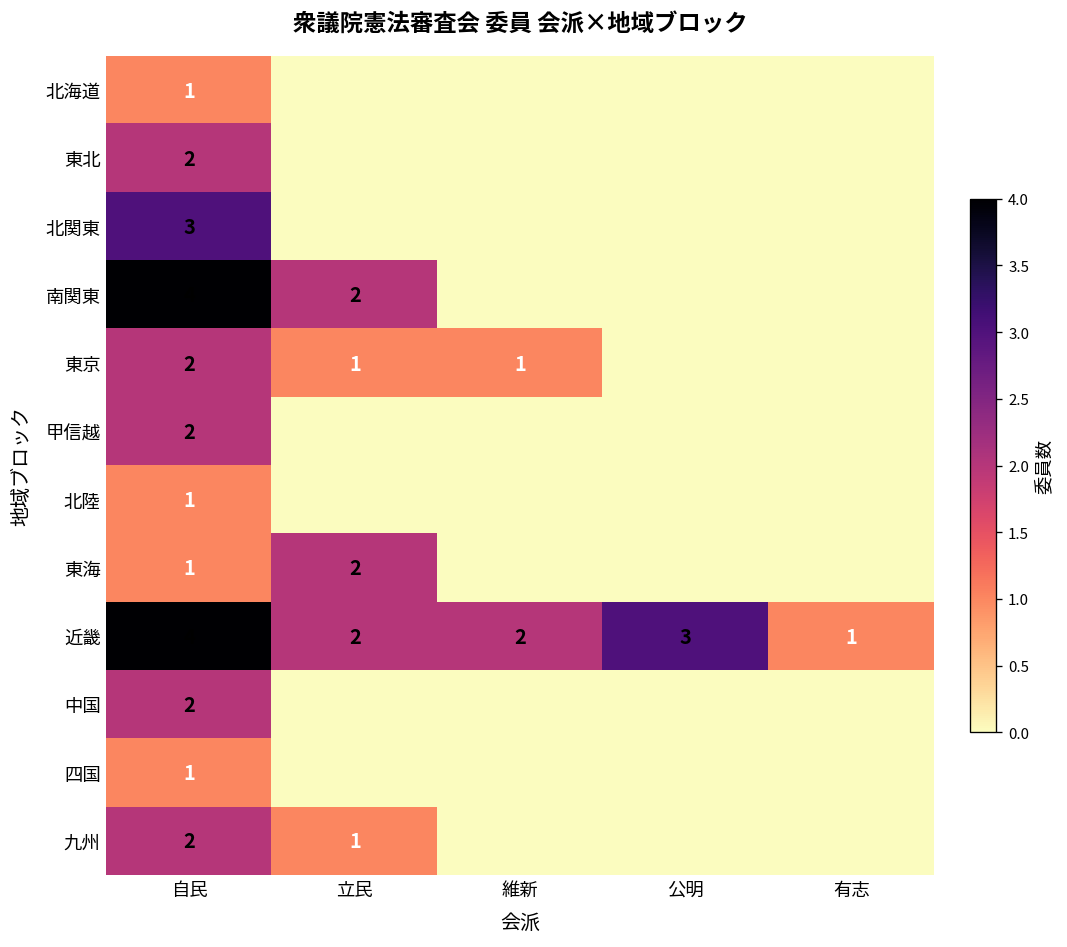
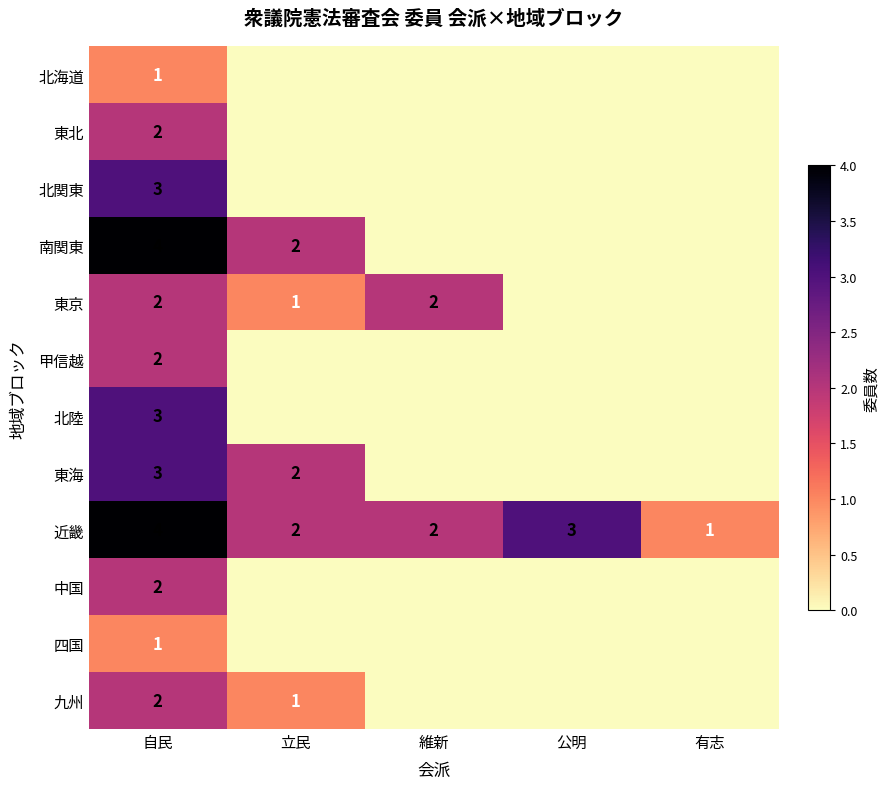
東京, 維新: 1 -> 2
北陸, 自民: 1 -> 3
東海, 自民: 1 -> 3
